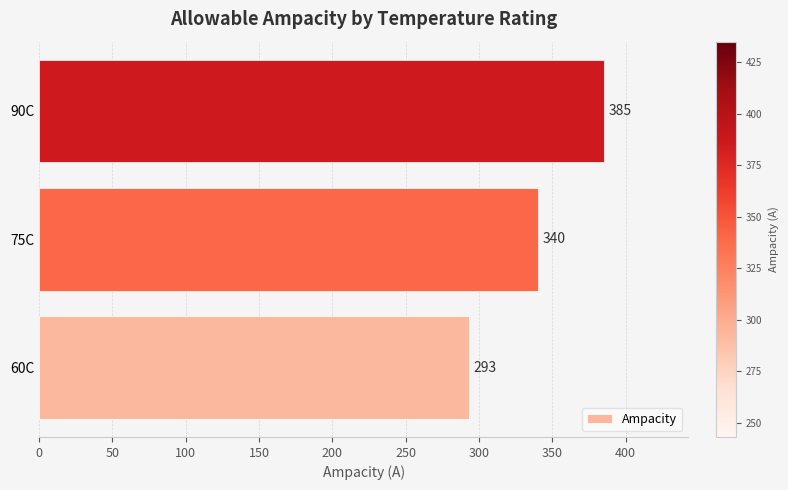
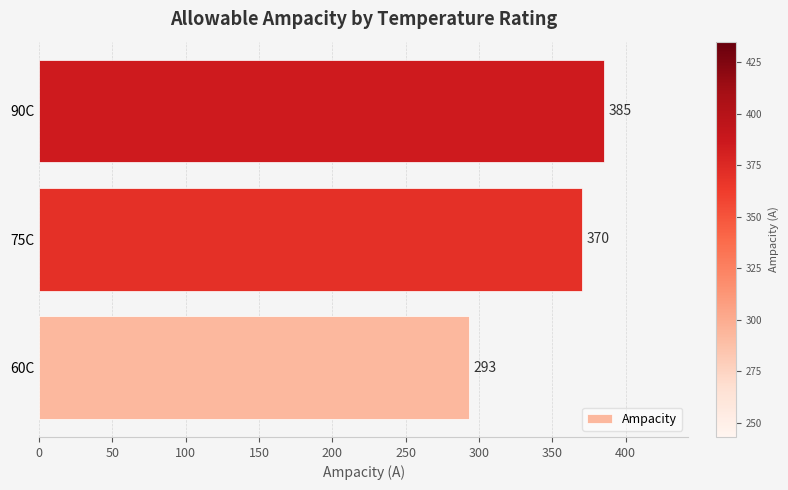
75C: 340 -> 370
